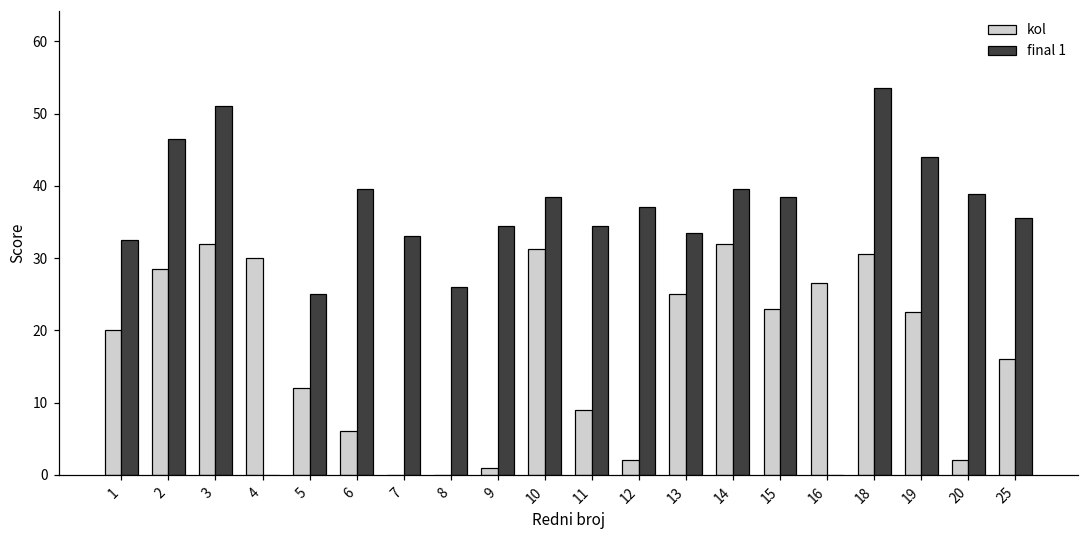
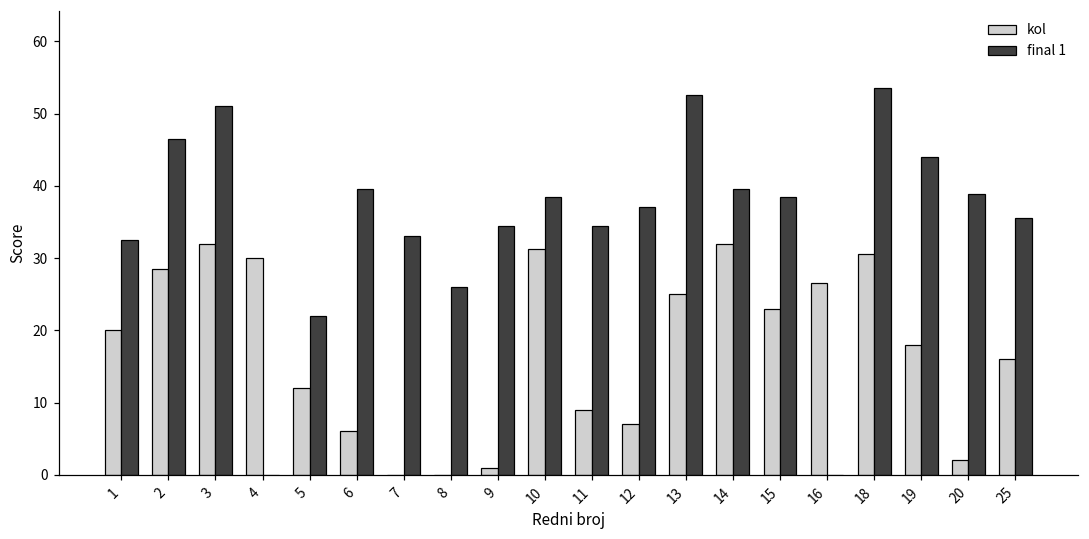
final 1, 5: 25 -> 22
kol, 12: 2 -> 7
final 1, 13: 34 -> 53
kol, 19: 23 -> 18
